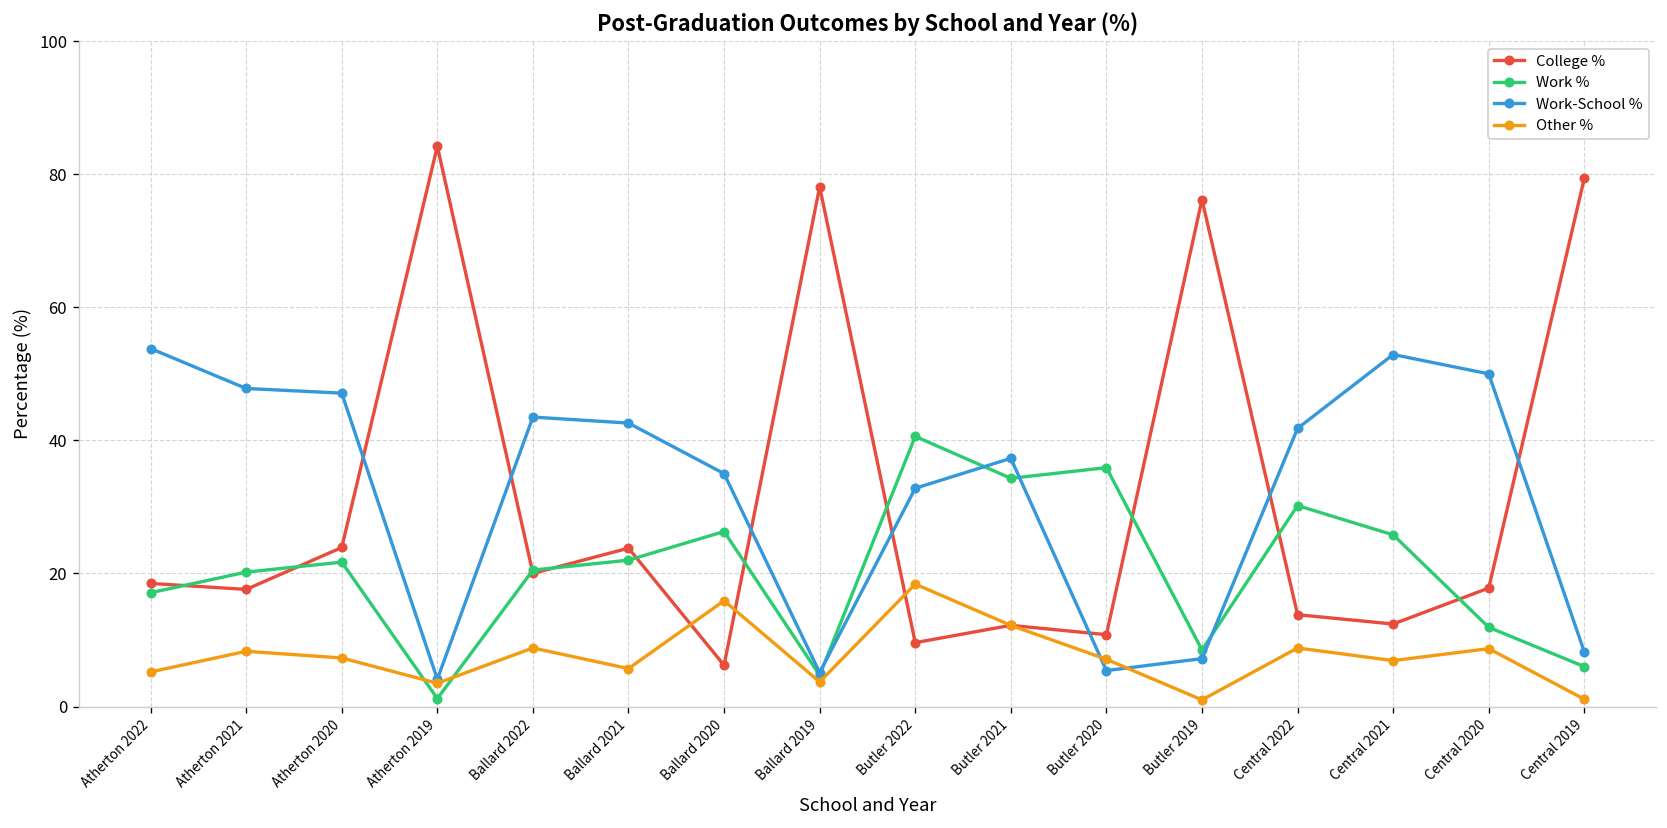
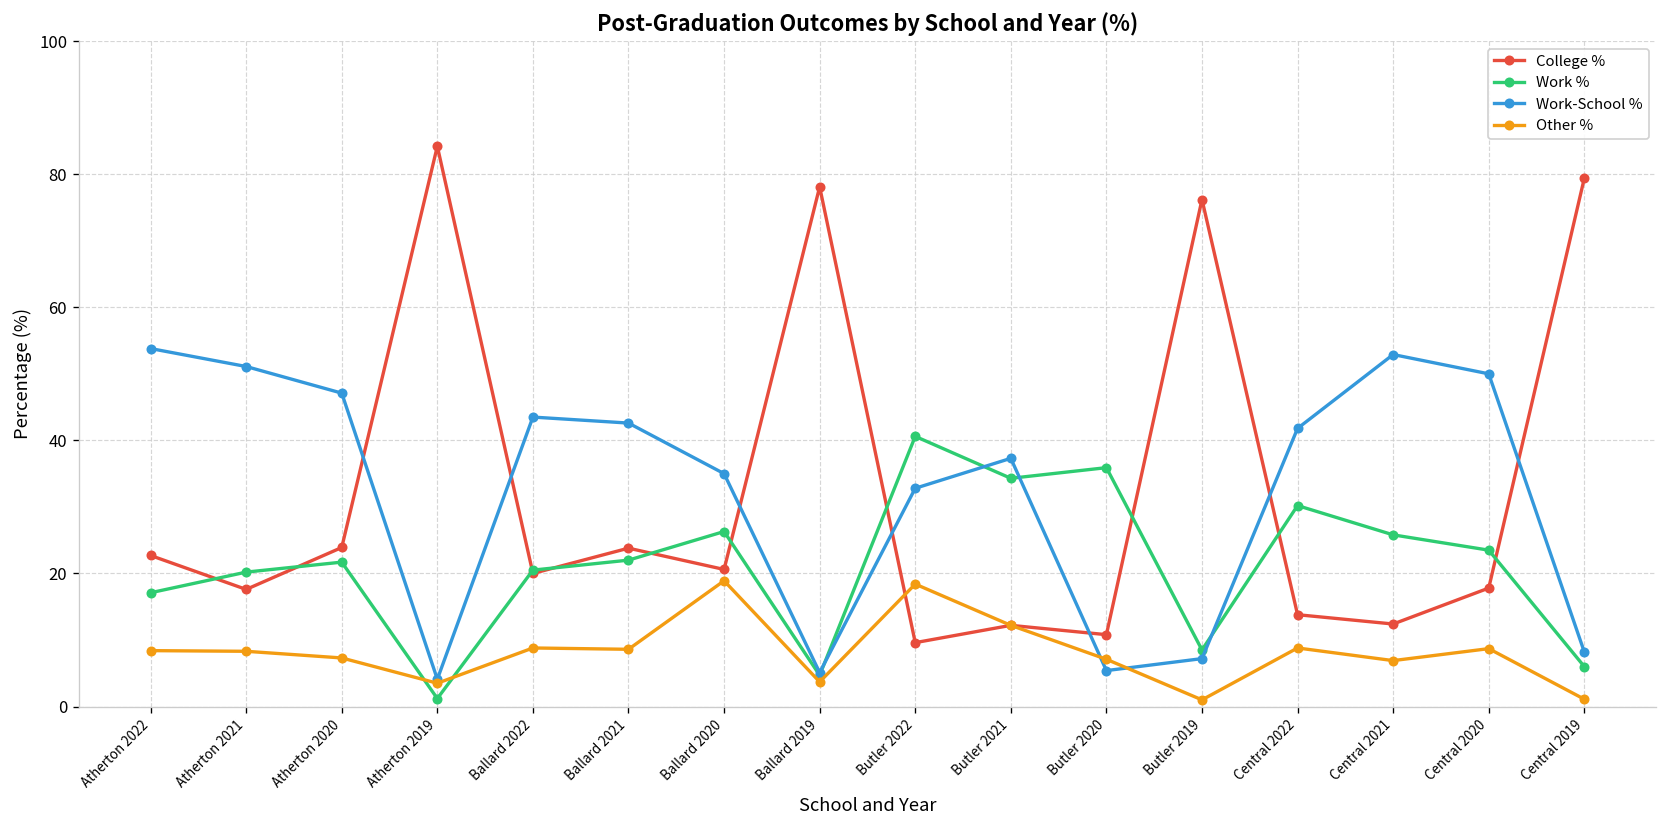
College %, Atherton 2022: 19 -> 23
Other %, Atherton 2022: 5 -> 8
Work-School %, Atherton 2021: 48 -> 51
Other %, Ballard 2021: 6 -> 9
College %, Ballard 2020: 6 -> 21
Other %, Ballard 2020: 16 -> 19
Work %, Central 2020: 12 -> 24
